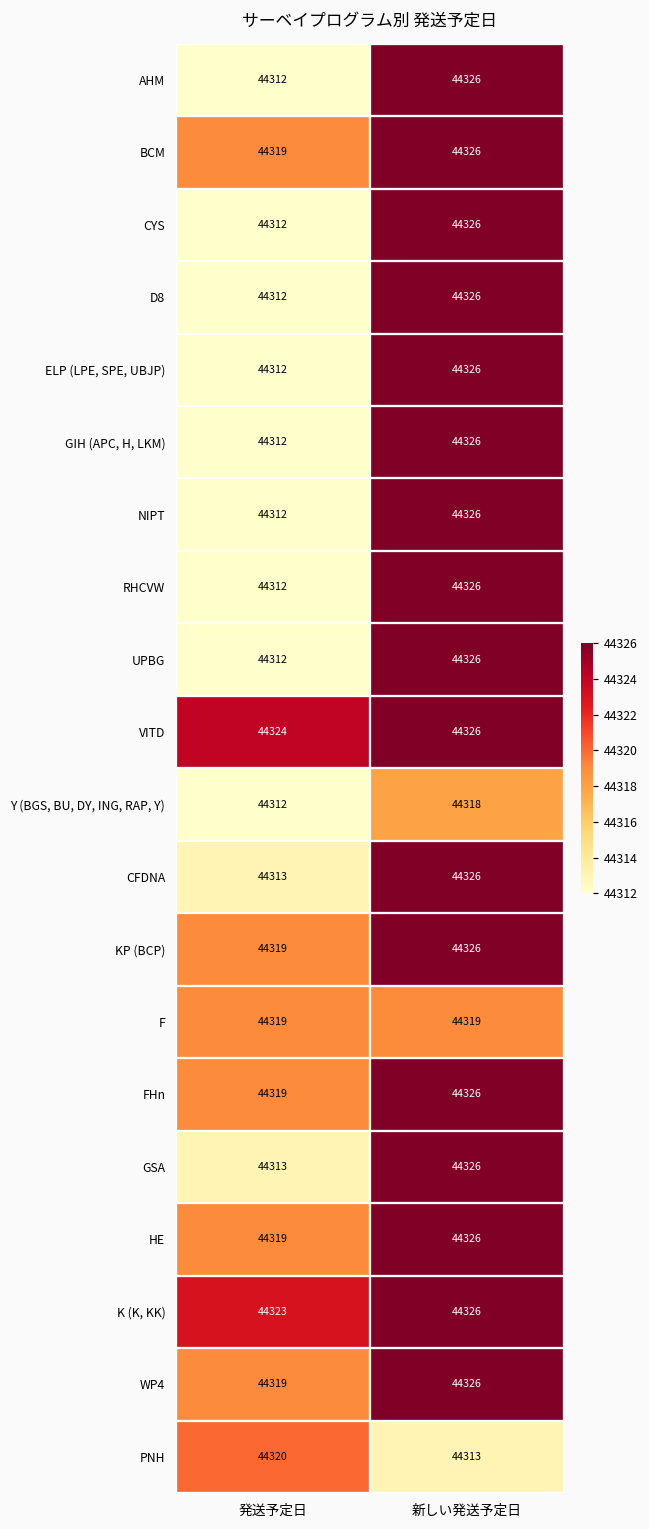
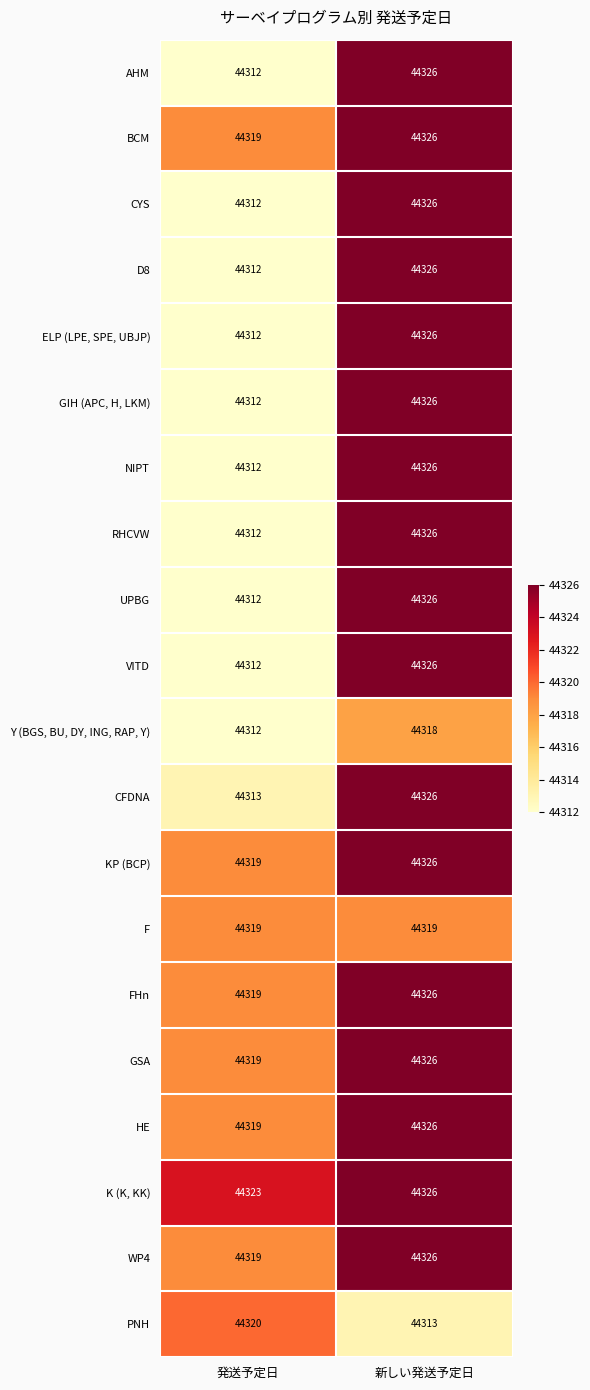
VITD, 発送予定日: 44324 -> 44312
GSA, 発送予定日: 44313 -> 44319
